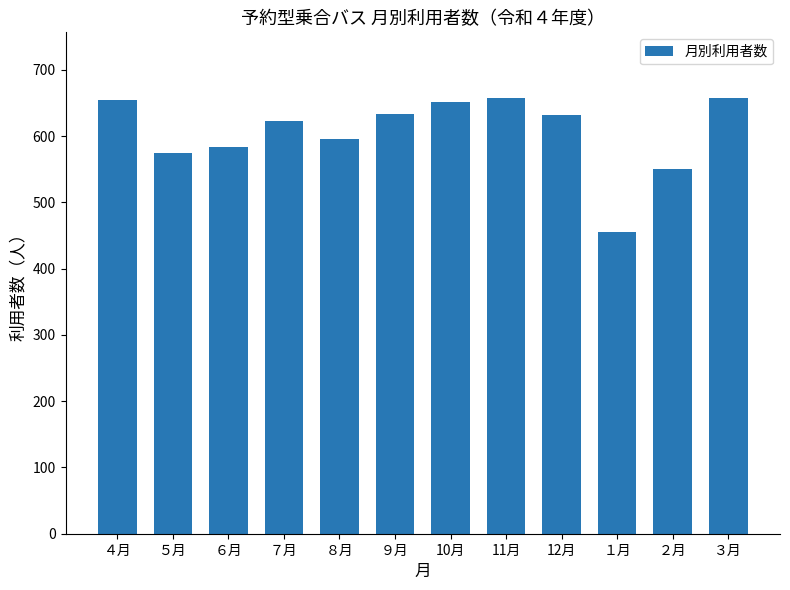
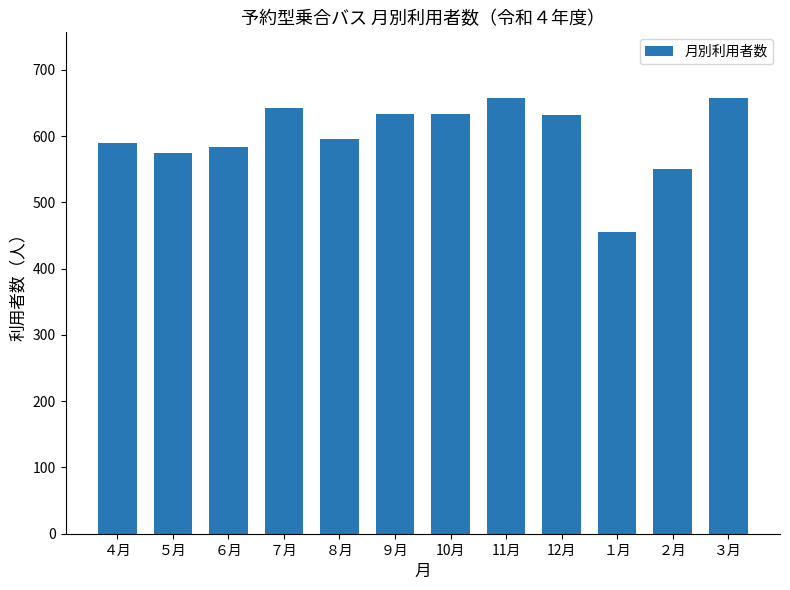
４月: 650 -> 590
７月: 620 -> 640
10月: 650 -> 630
